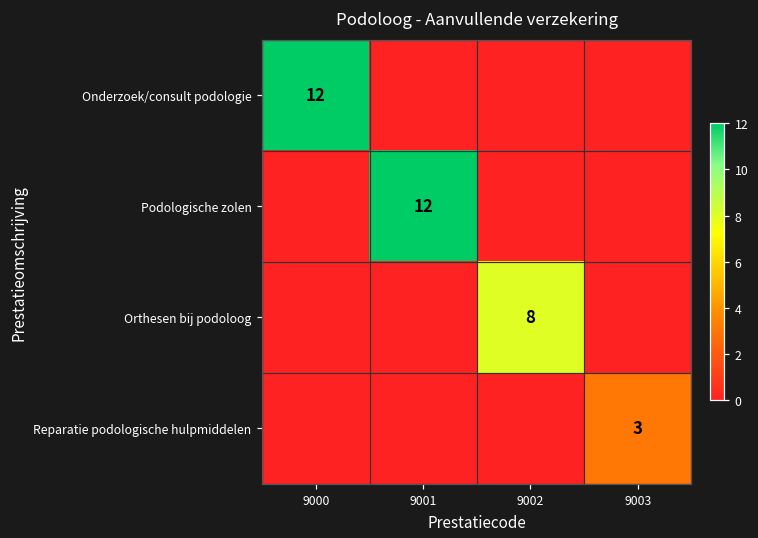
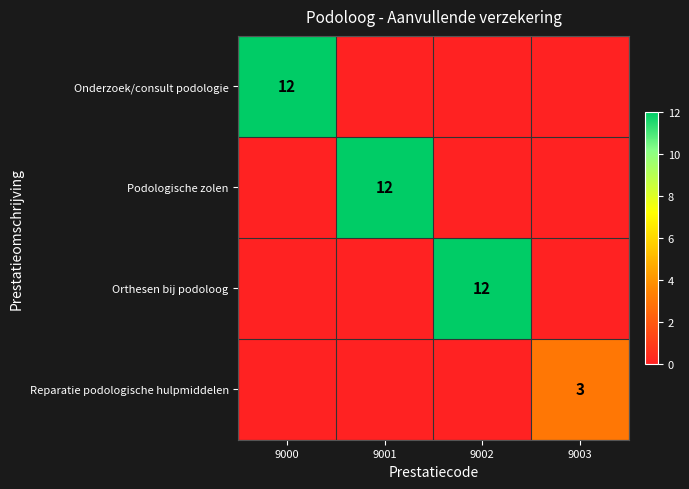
Orthesen bij podoloog, 9002: 8 -> 12
